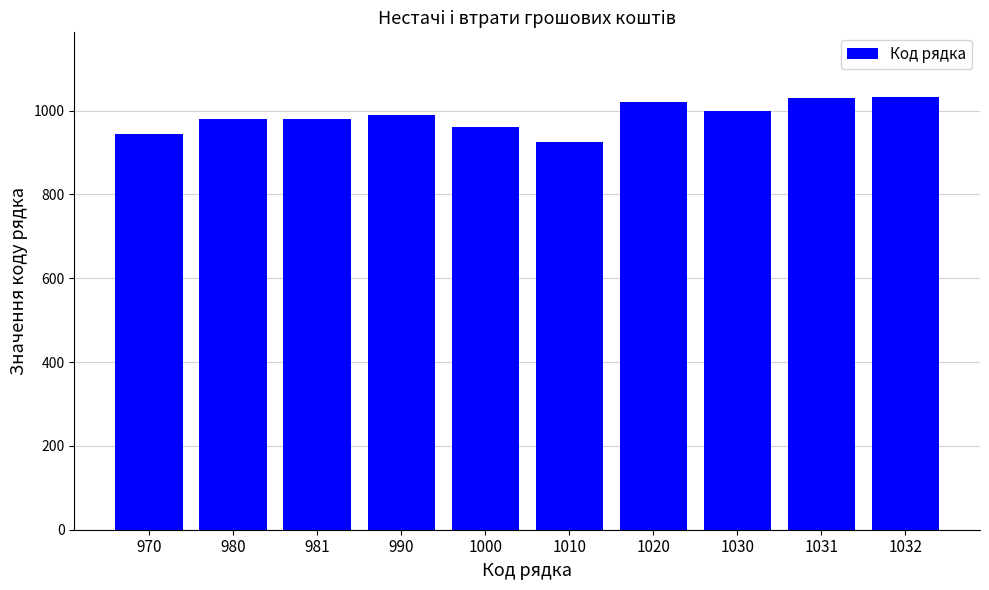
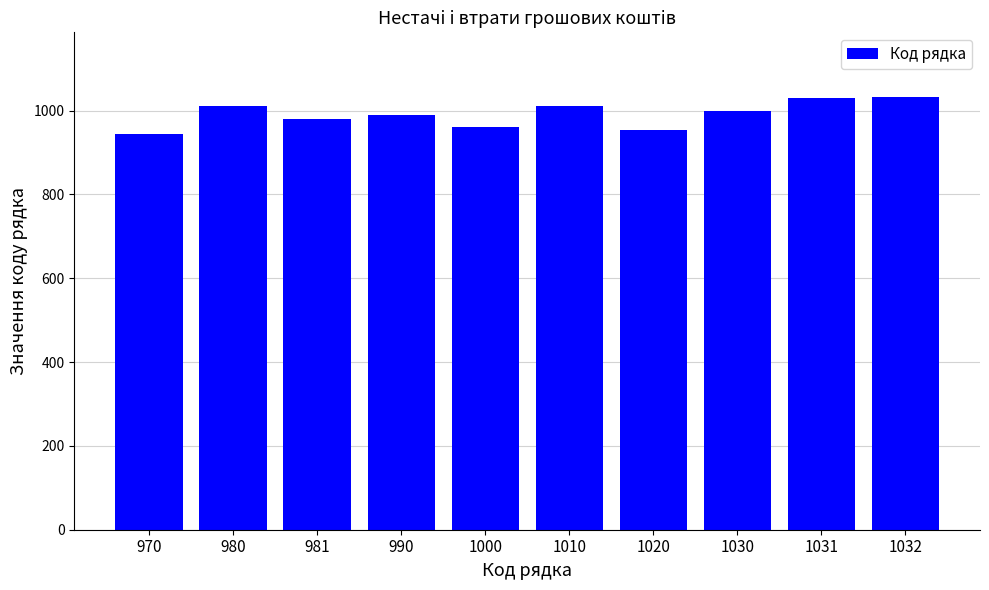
980: 980 -> 1010
1010: 920 -> 1010
1020: 1020 -> 950
